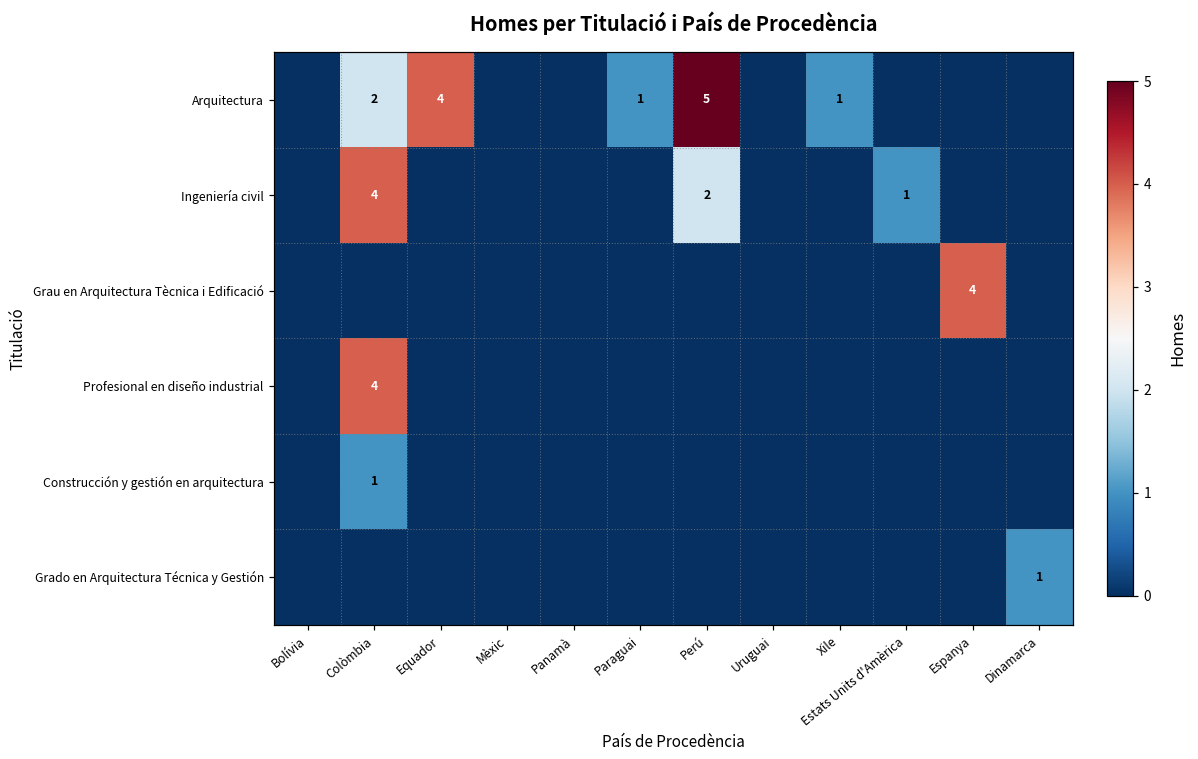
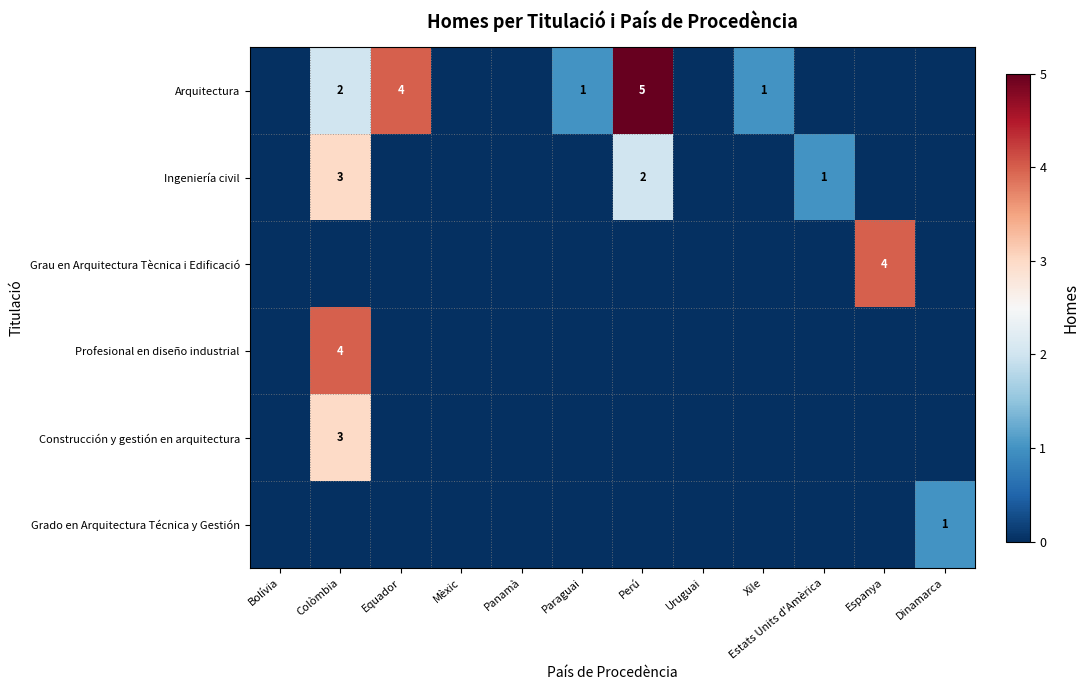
Ingeniería civil, Colòmbia: 4 -> 3
Construcción y gestión en arquitectura, Colòmbia: 1 -> 3
